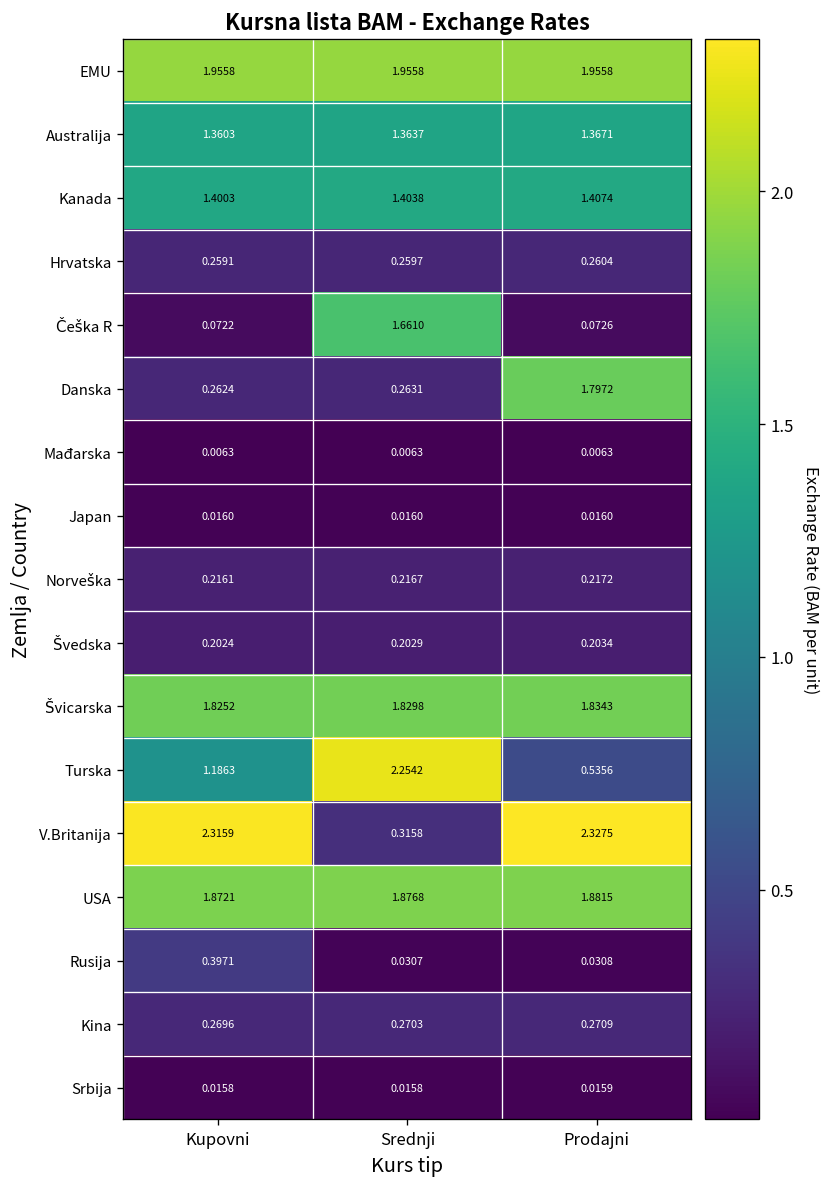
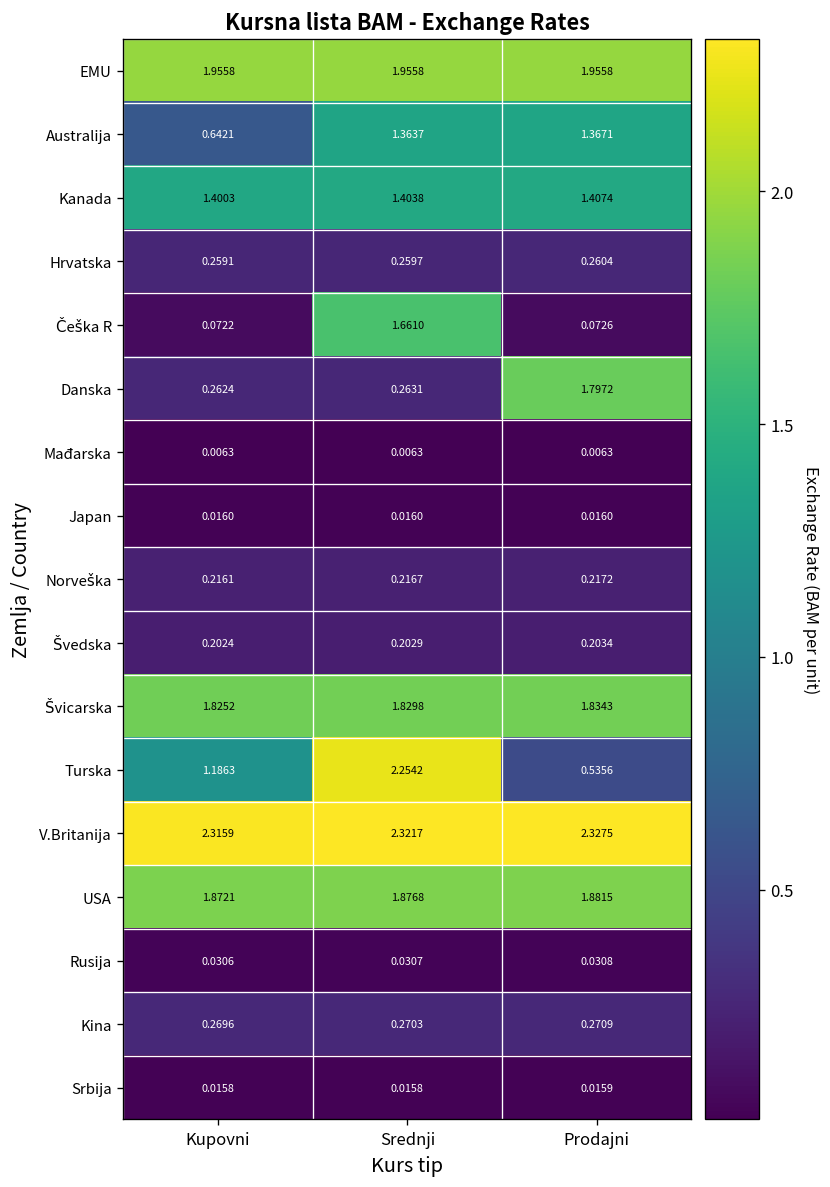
Australija, Kupovni: 1.3603 -> 0.6421
V.Britanija, Srednji: 0.3158 -> 2.3217
Rusija, Kupovni: 0.3971 -> 0.0306
